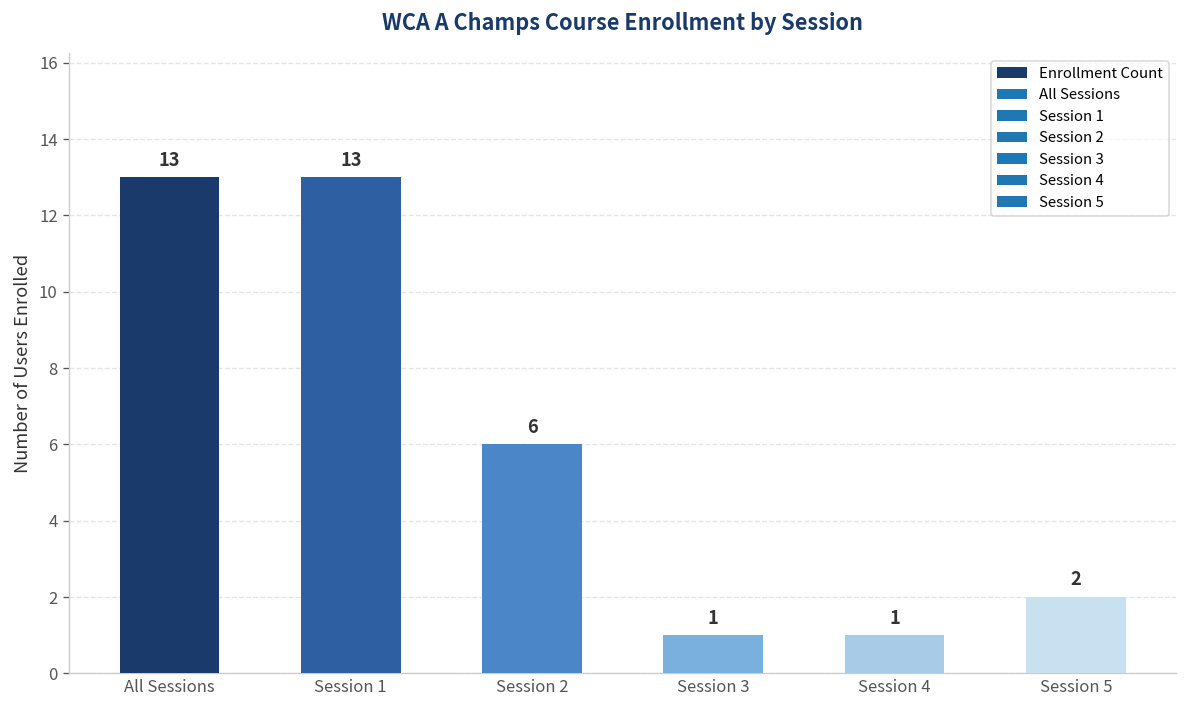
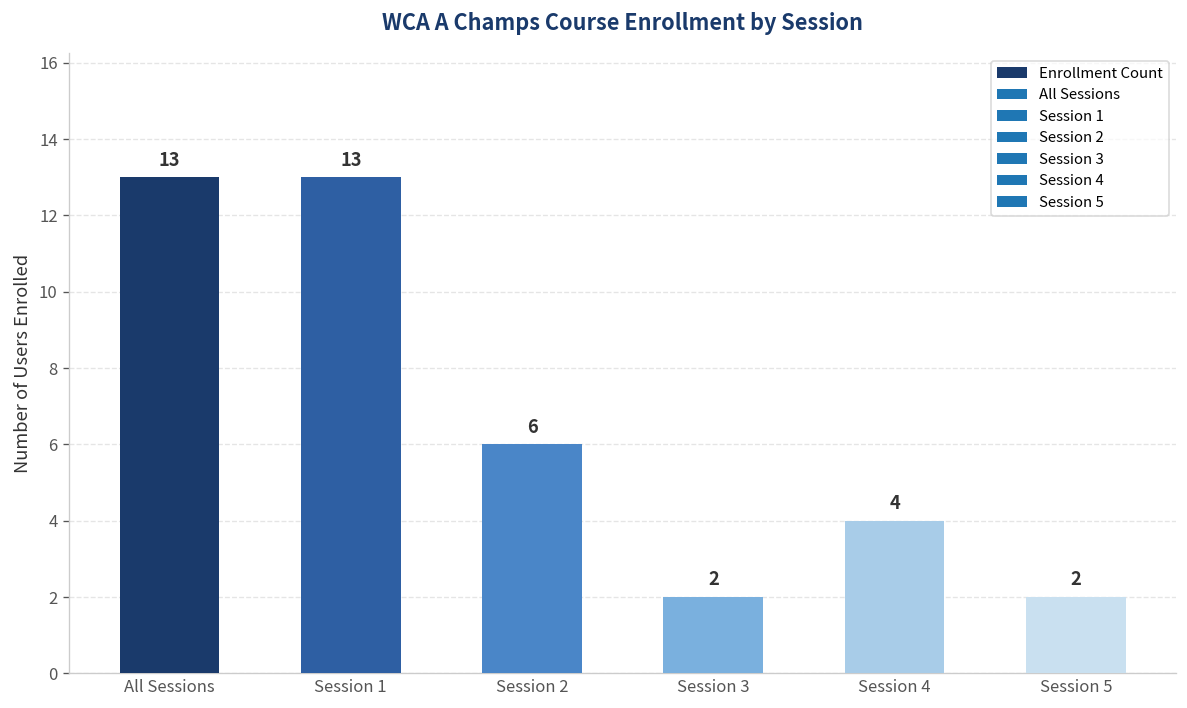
Session 3: 1 -> 2
Session 4: 1 -> 4
